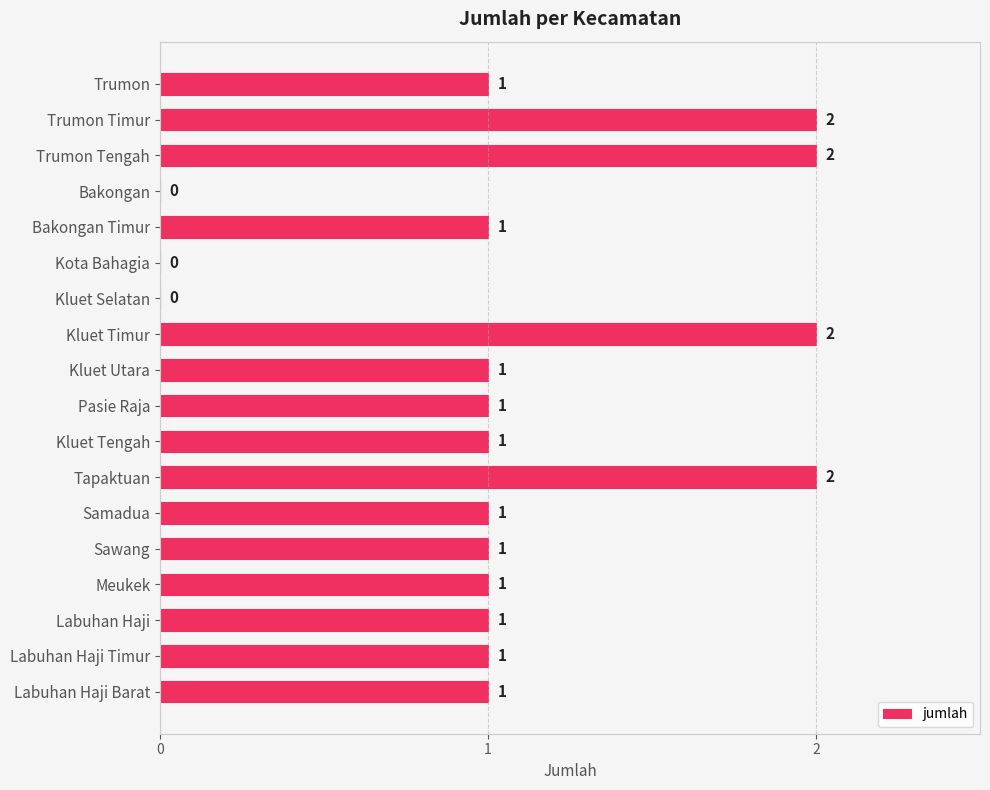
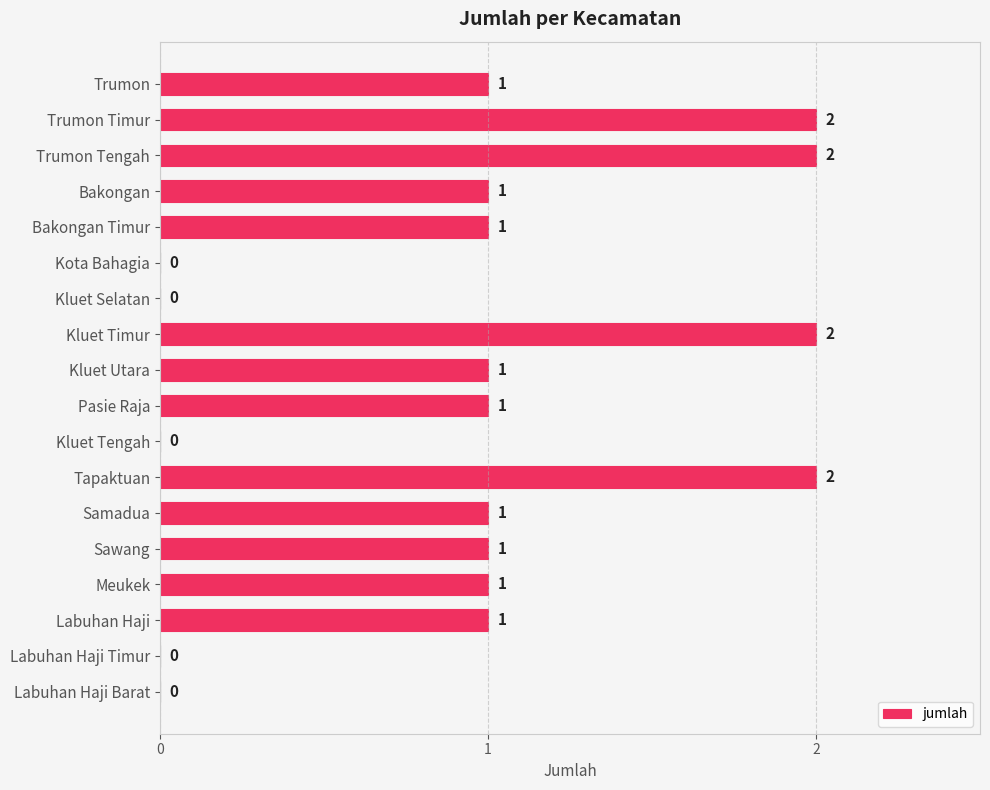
Bakongan: 0 -> 1
Kluet Tengah: 1 -> 0
Labuhan Haji Timur: 1 -> 0
Labuhan Haji Barat: 1 -> 0
